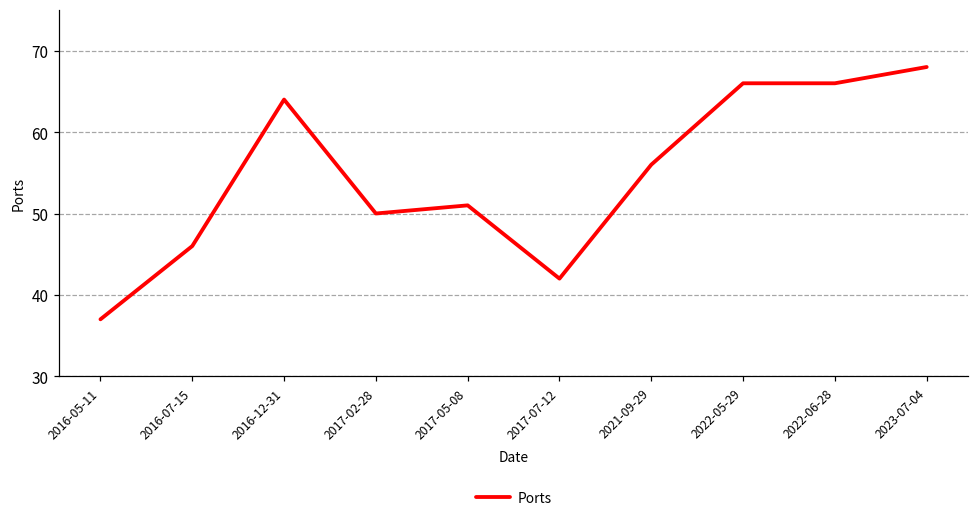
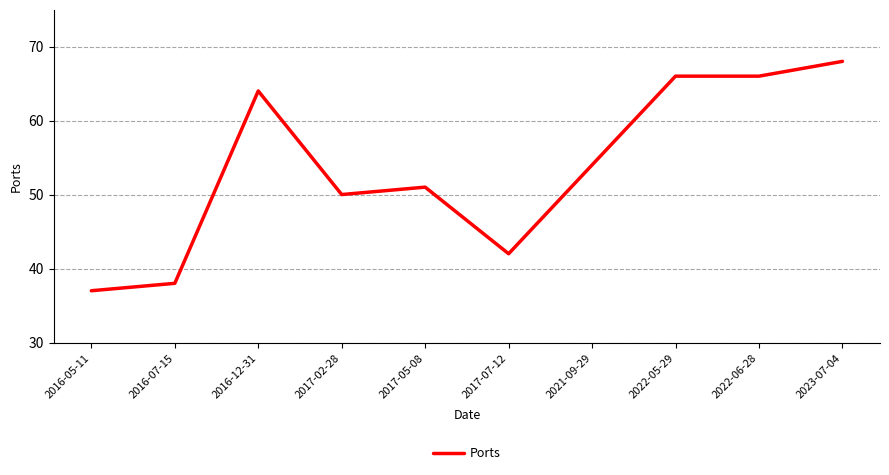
2016-07-15: 46 -> 38
2021-09-29: 56 -> 54
